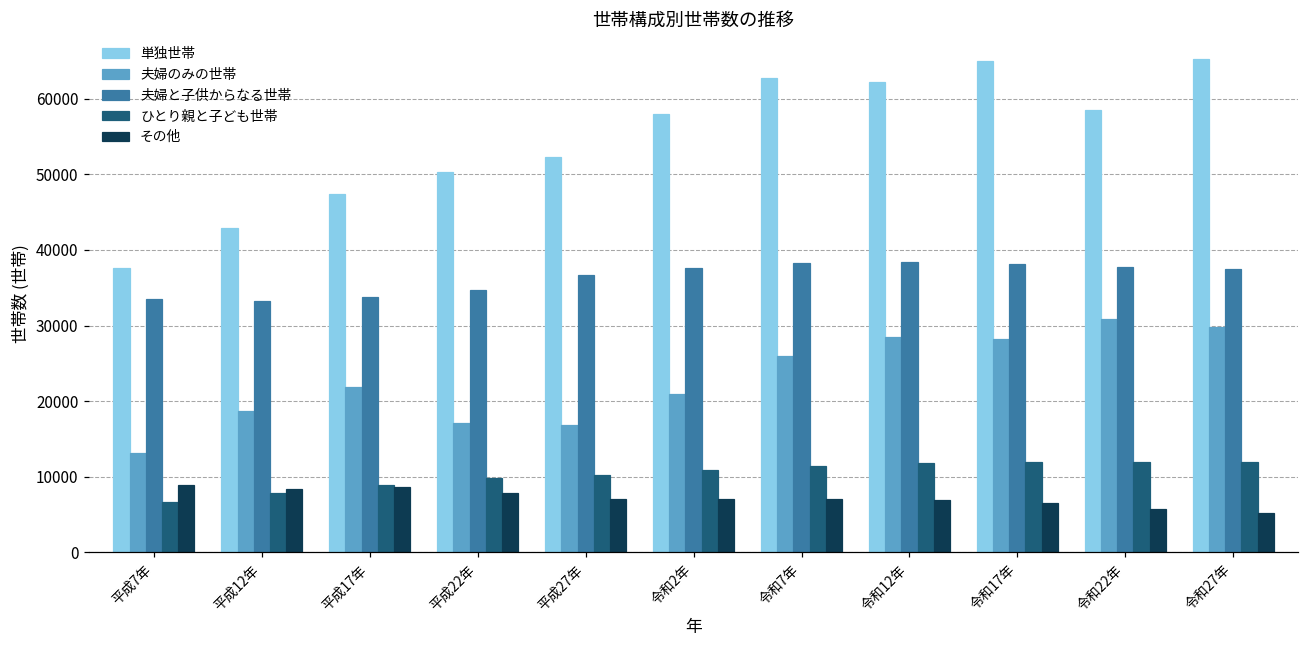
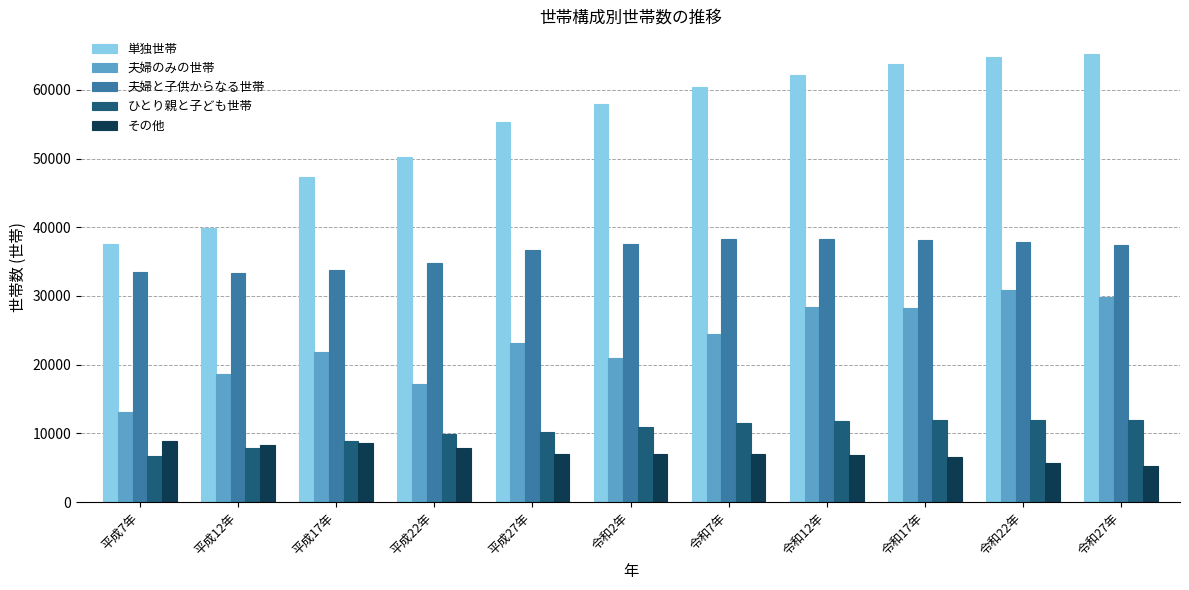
単独世帯, 平成12年: 43000 -> 40000
単独世帯, 平成27年: 52000 -> 55000
夫婦のみの世帯, 平成27年: 17000 -> 23000
単独世帯, 令和7年: 63000 -> 60000
夫婦のみの世帯, 令和7年: 26000 -> 24000
単独世帯, 令和17年: 65000 -> 64000
単独世帯, 令和22年: 59000 -> 65000
